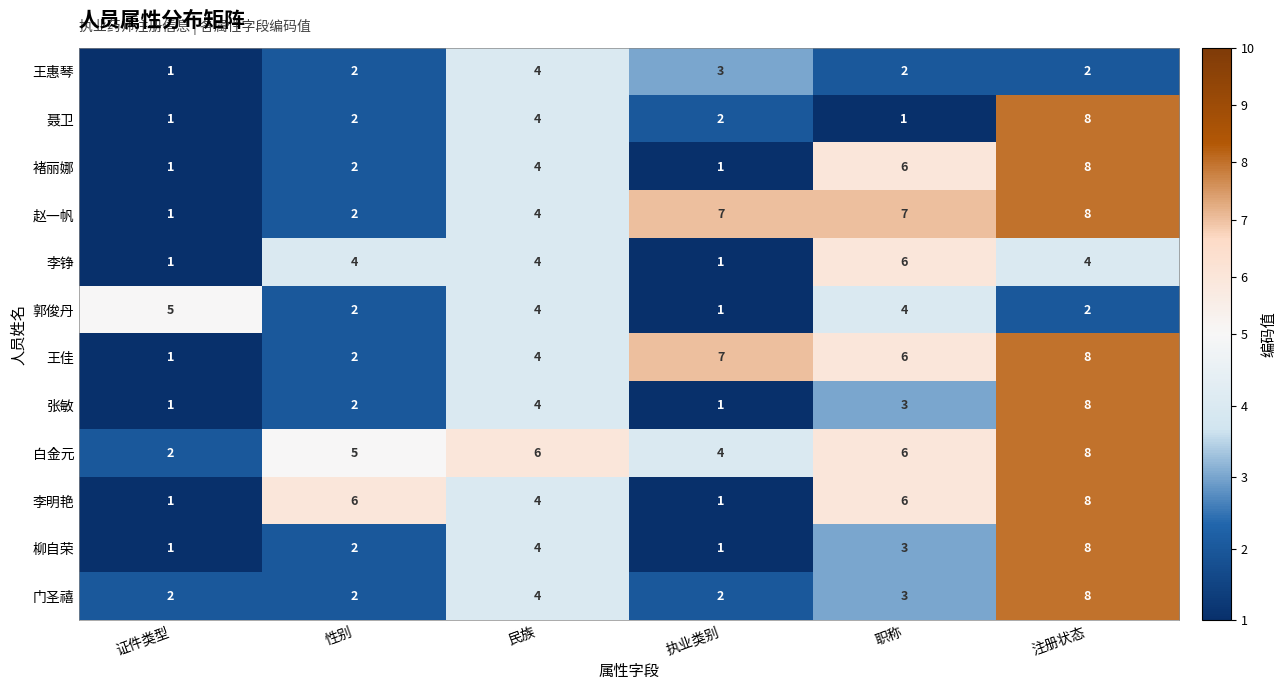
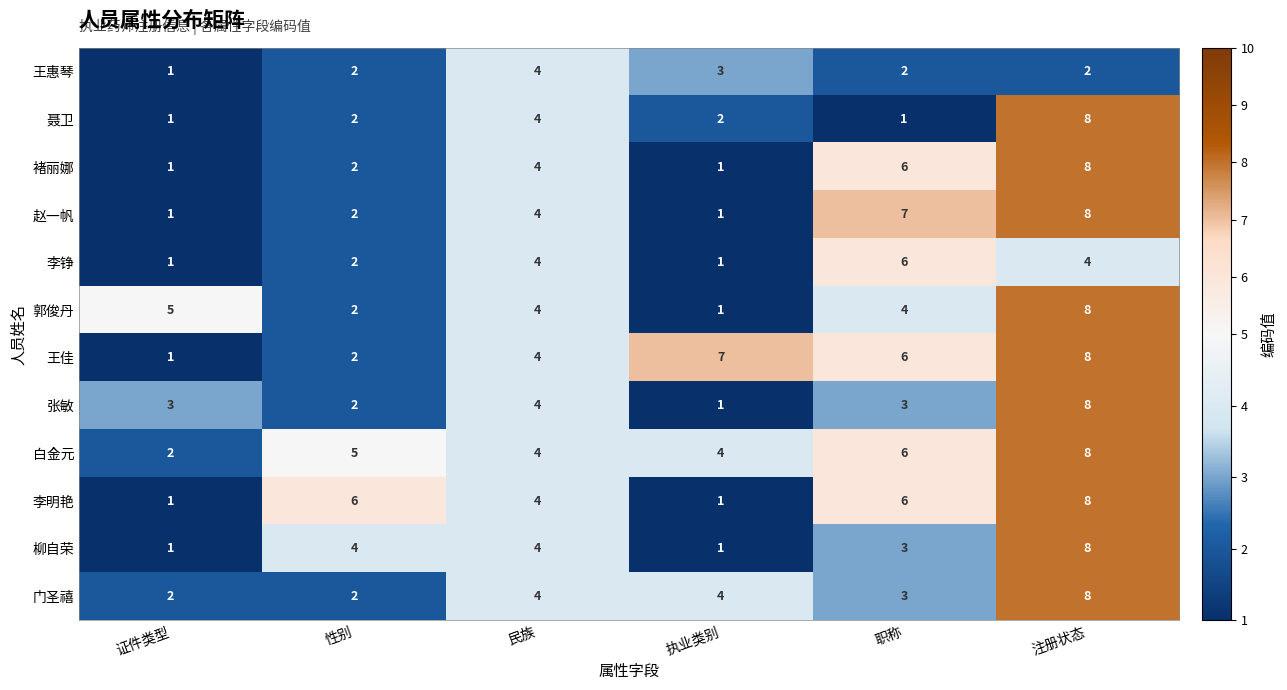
赵一帆, 执业类别: 7 -> 1
李铮, 性别: 4 -> 2
郭俊丹, 注册状态: 2 -> 8
张敏, 证件类型: 1 -> 3
白金元, 民族: 6 -> 4
柳自荣, 性别: 2 -> 4
门圣禧, 执业类别: 2 -> 4
